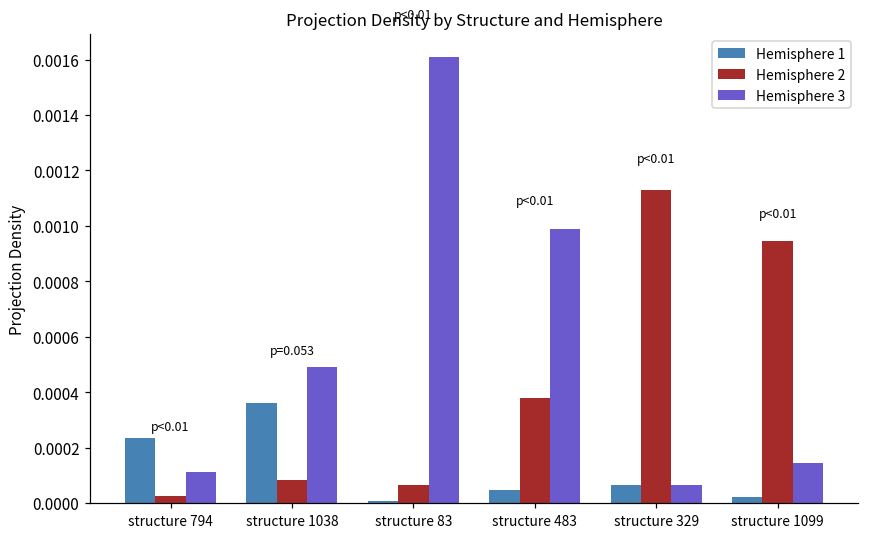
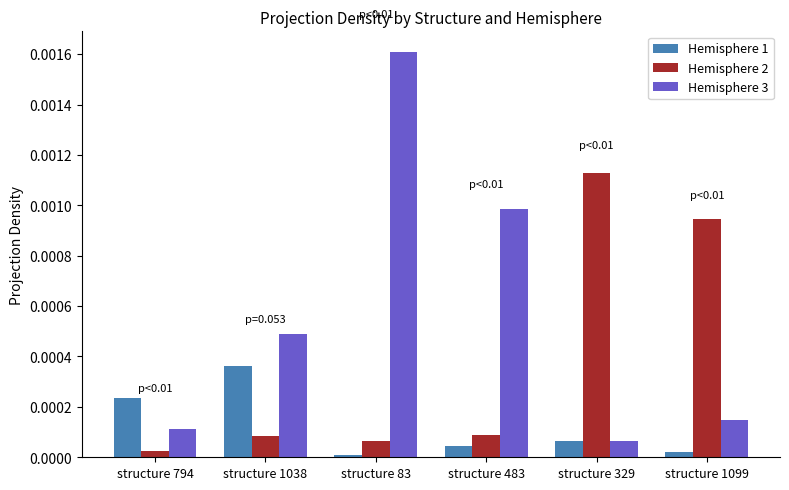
Hemisphere 2, structure 483: 0.00038 -> 0.00009
